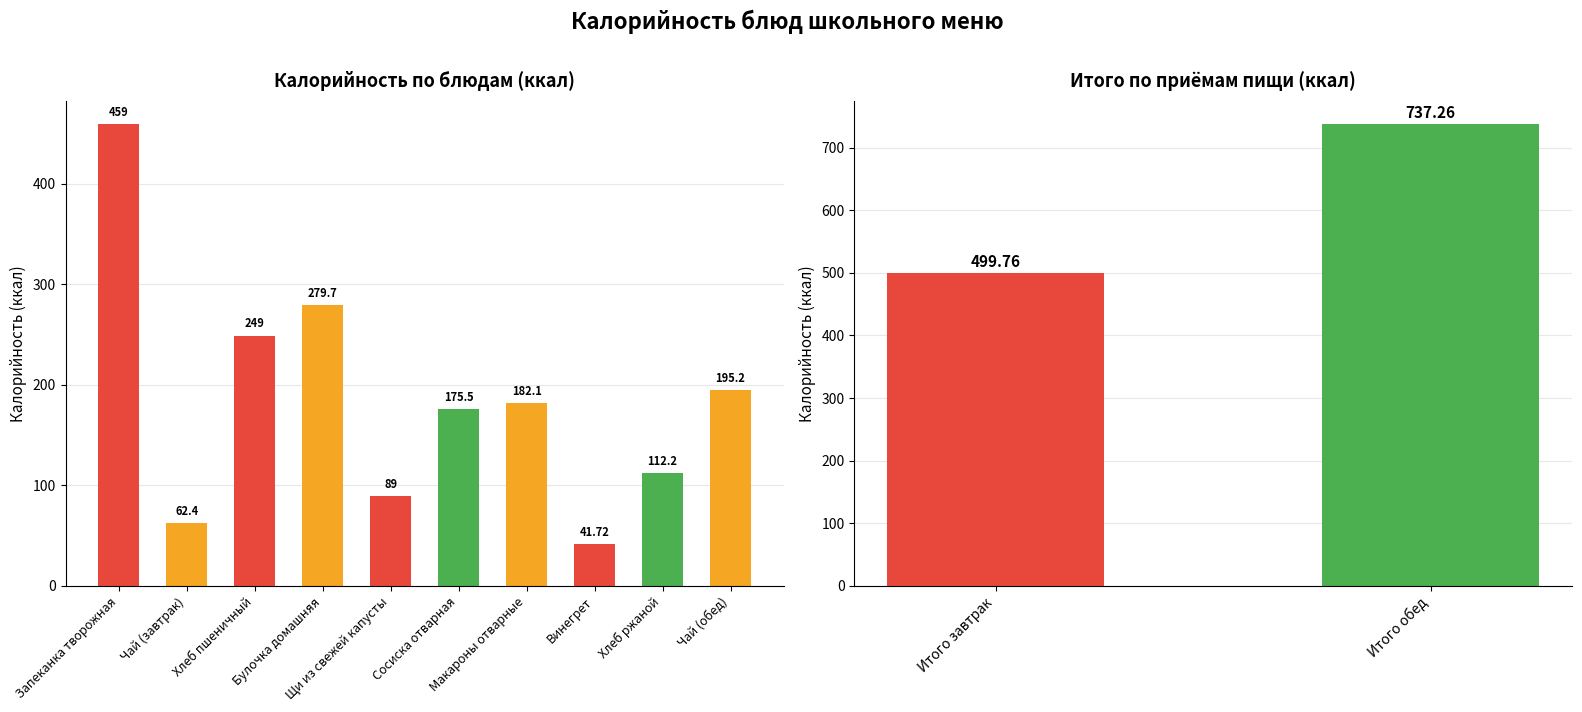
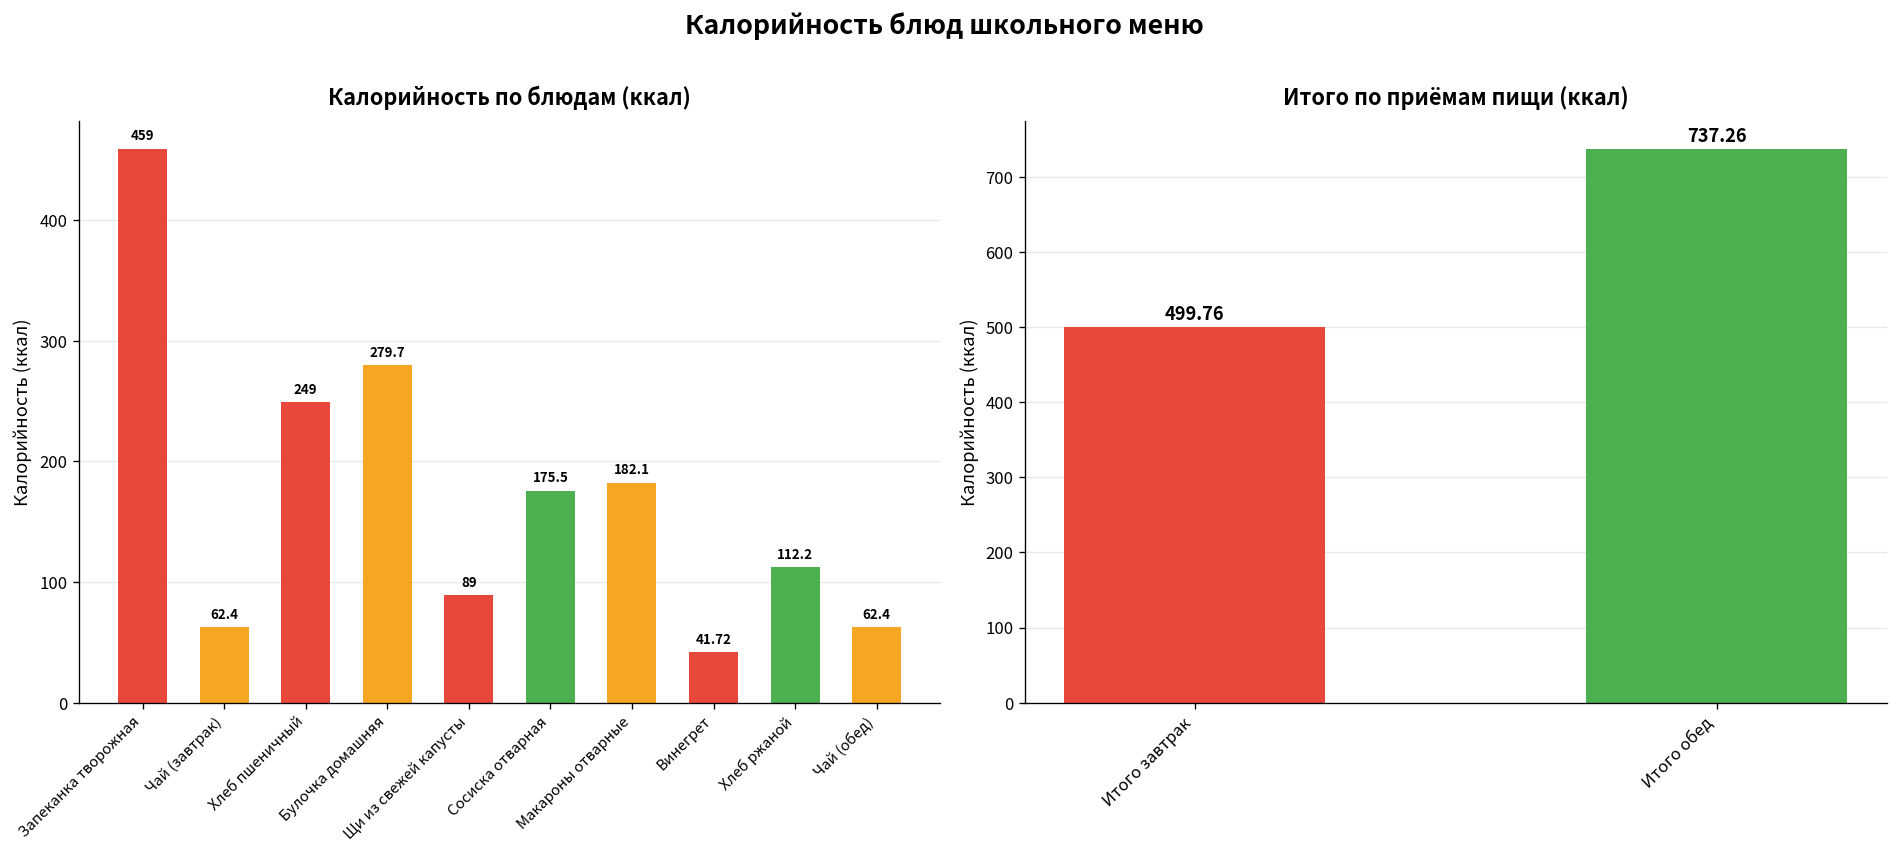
Калорийность по блюдам (ккал), Чай (обед): 195.2 -> 62.4
